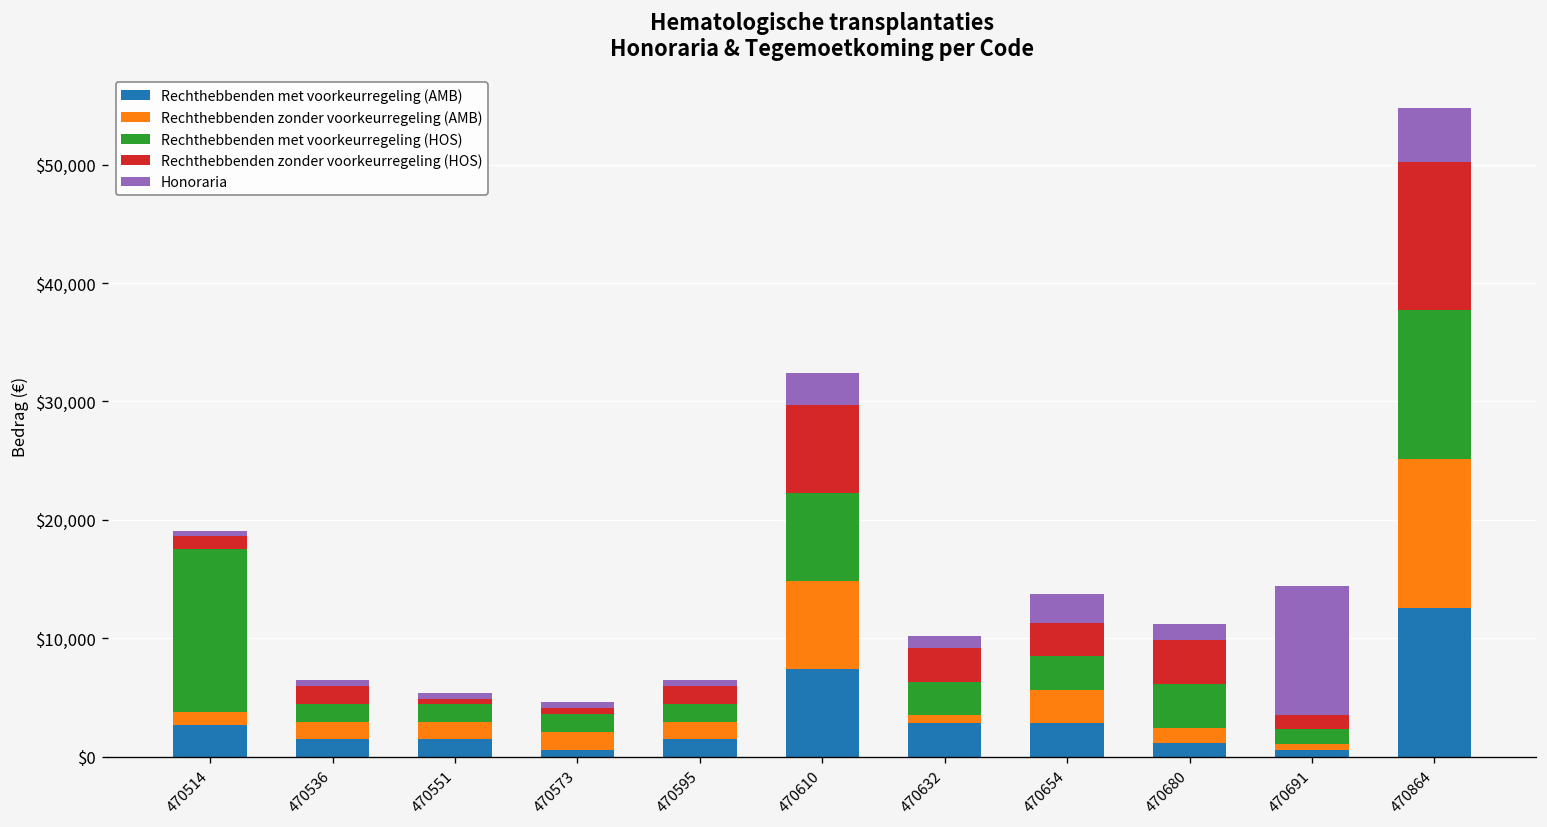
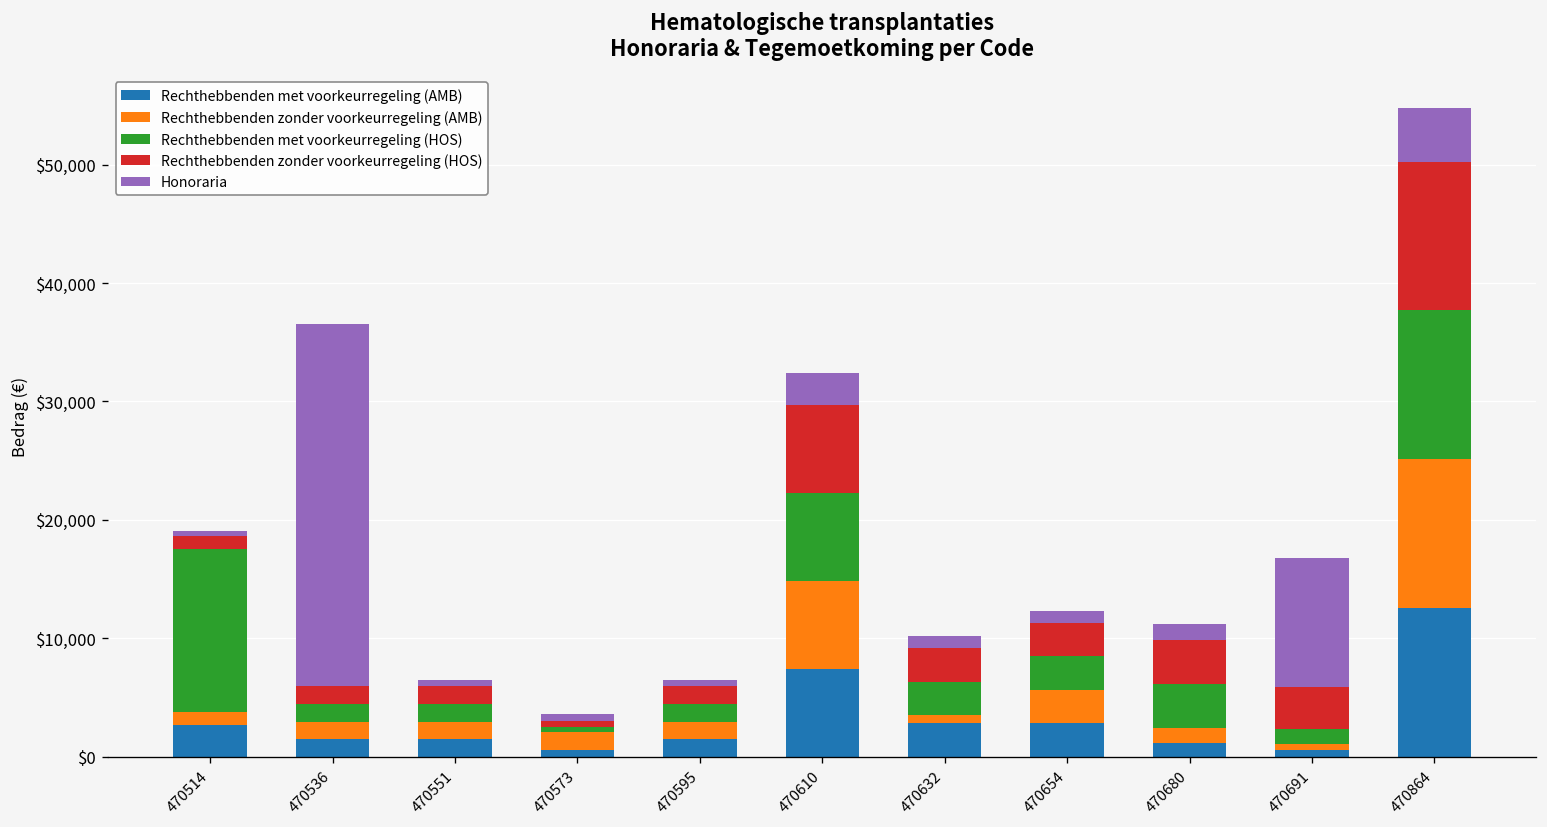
Honoraria, 470536: $1,000 -> $31,000
Rechthebbenden zonder voorkeurregeling (HOS), 470551: $0 -> $1,000
Rechthebbenden met voorkeurregeling (HOS), 470573: $1,000 -> $0
Honoraria, 470654: $2,000 -> $1,000
Rechthebbenden zonder voorkeurregeling (HOS), 470691: $1,000 -> $4,000
